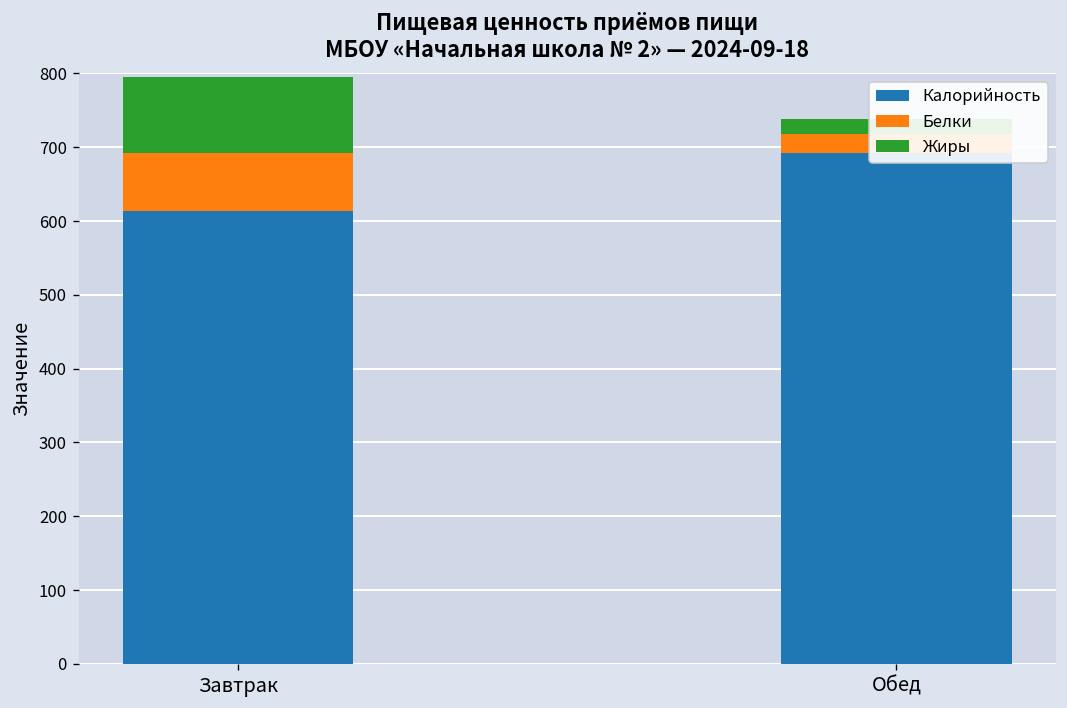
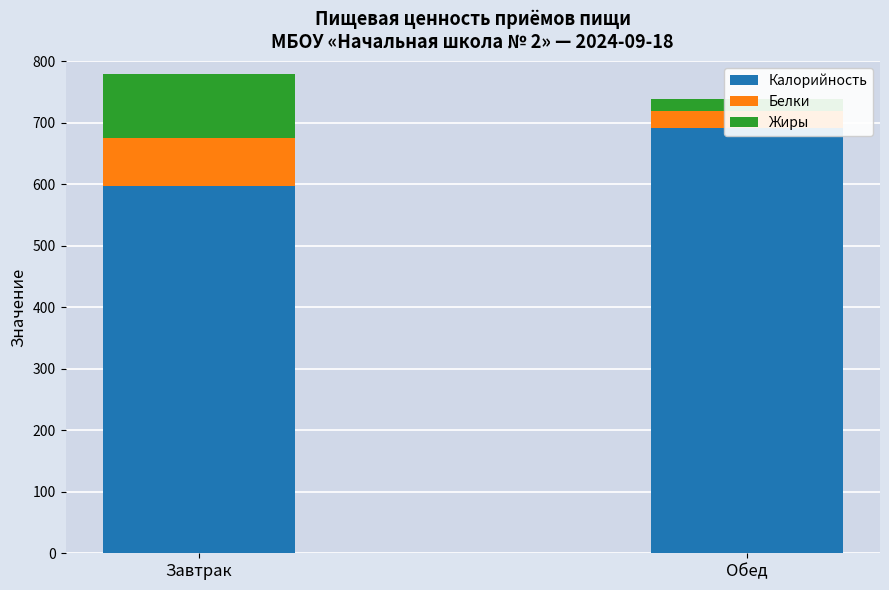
Калорийность, Завтрак: 610 -> 600
